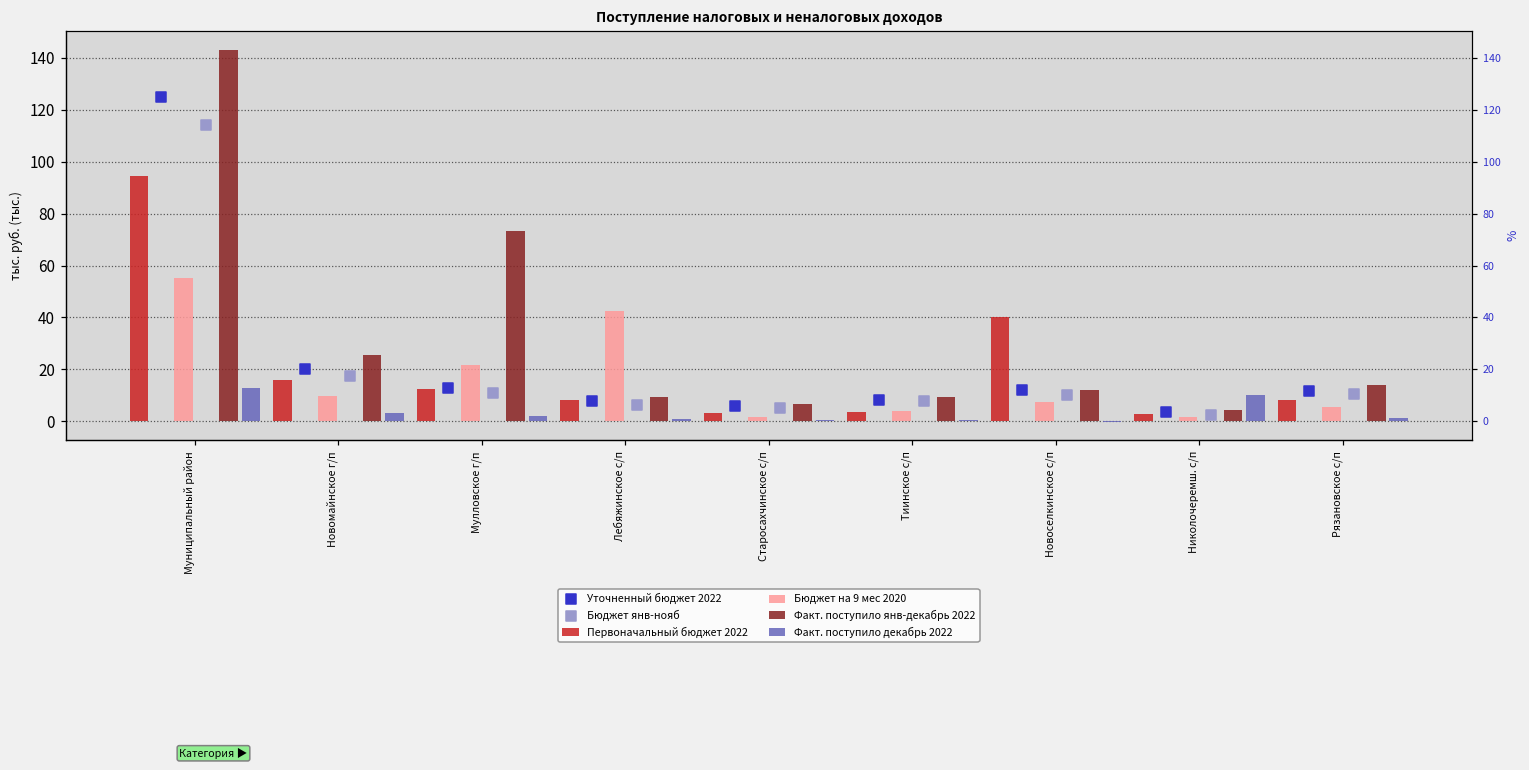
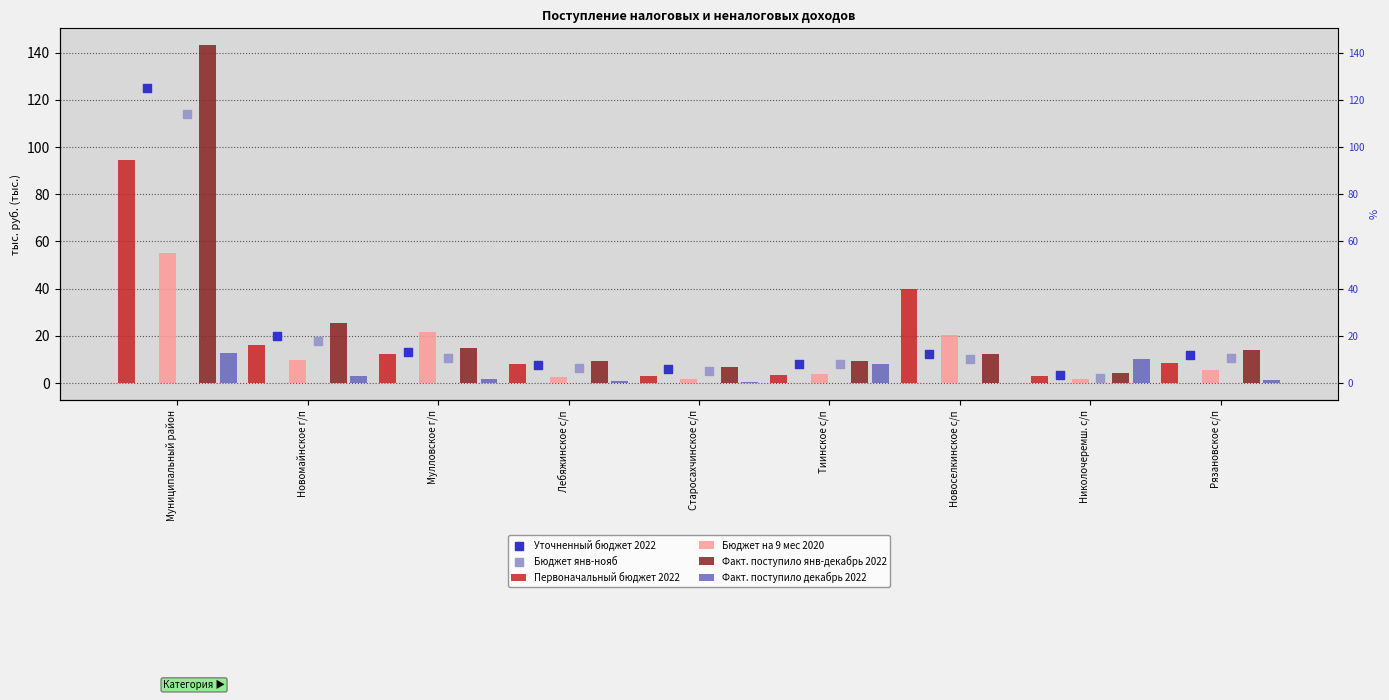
Факт. поступило янв-декабрь 2022, Мулловское г/п: 73 -> 15
Бюджет на 9 мес 2020, Лебяжинское с/п: 43 -> 2
Факт. поступило декабрь 2022, Тиинское с/п: 1 -> 8
Бюджет на 9 мес 2020, Новоселкинское с/п: 7 -> 20
